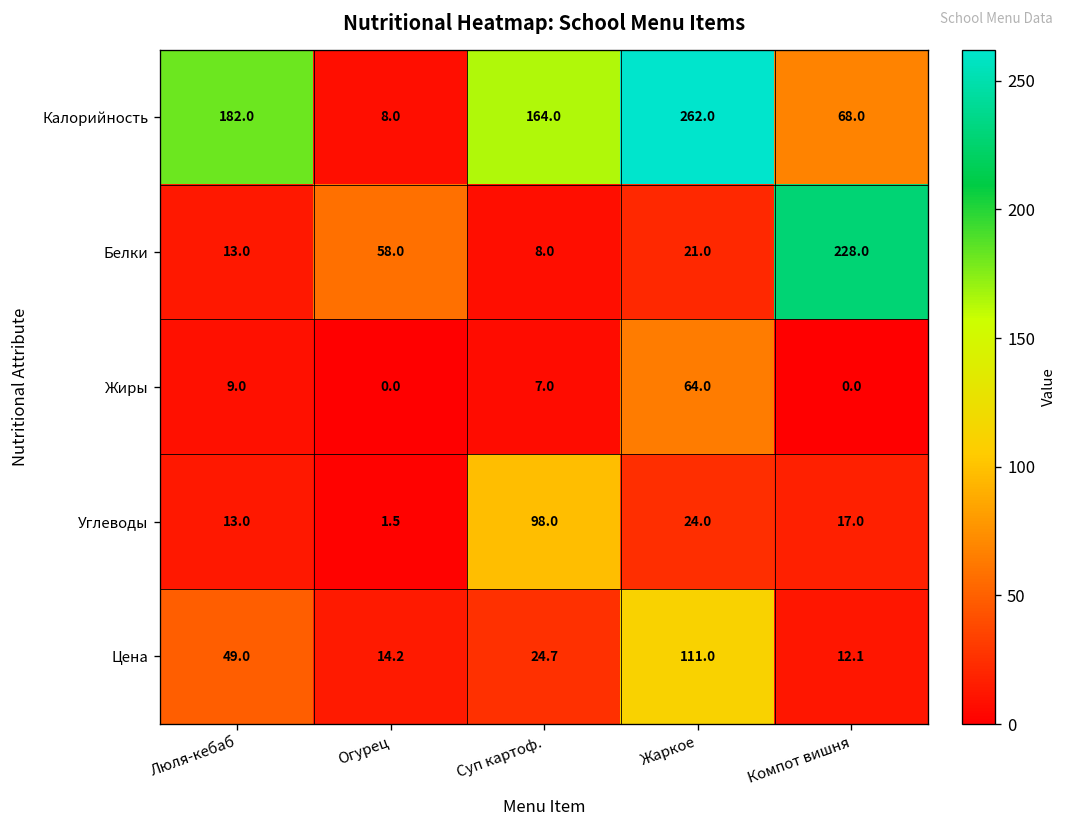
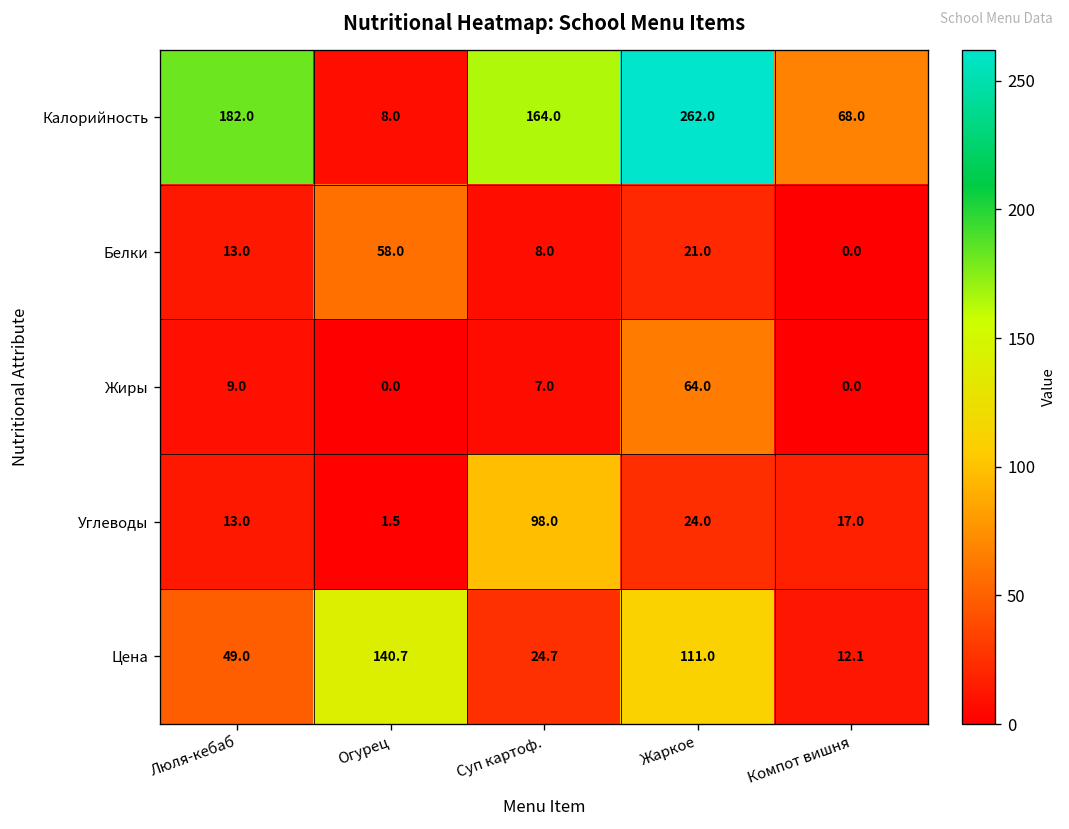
Белки, Компот вишня: 228.0 -> 0.0
Цена, Огурец: 14.2 -> 140.7
